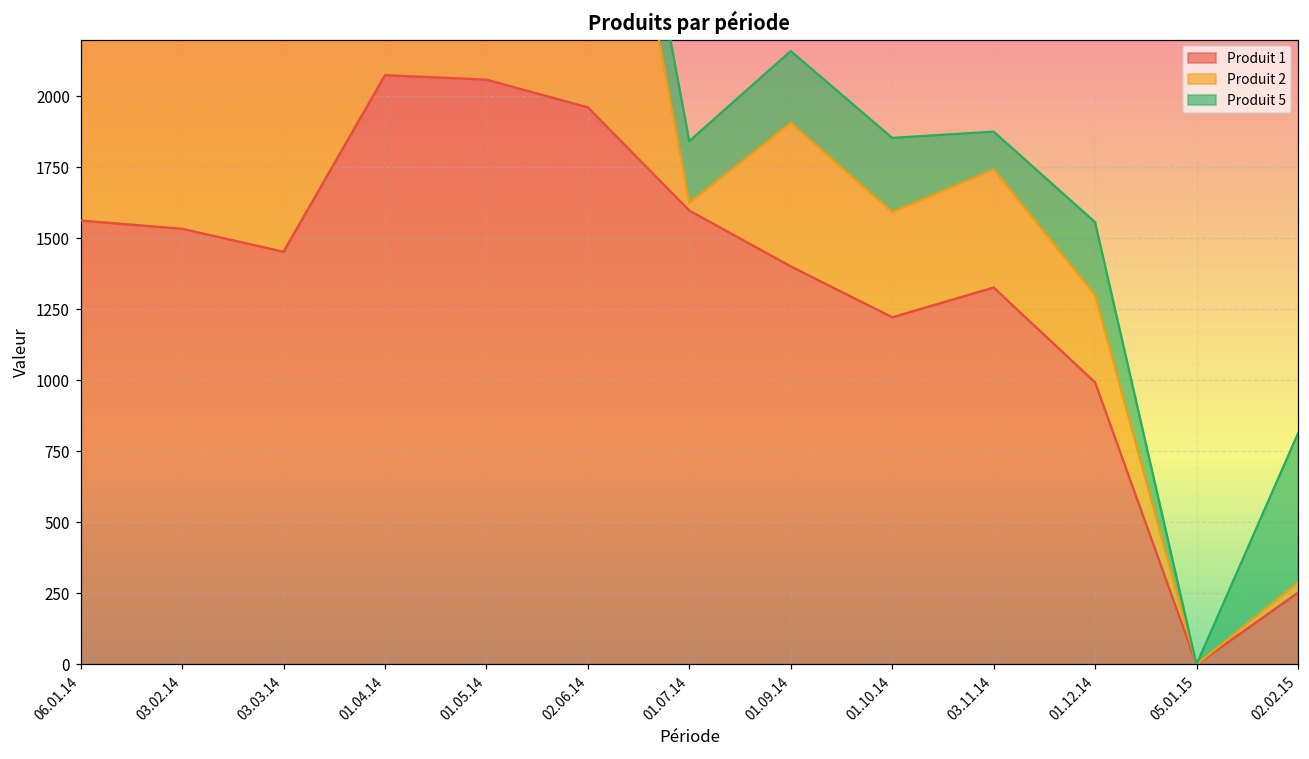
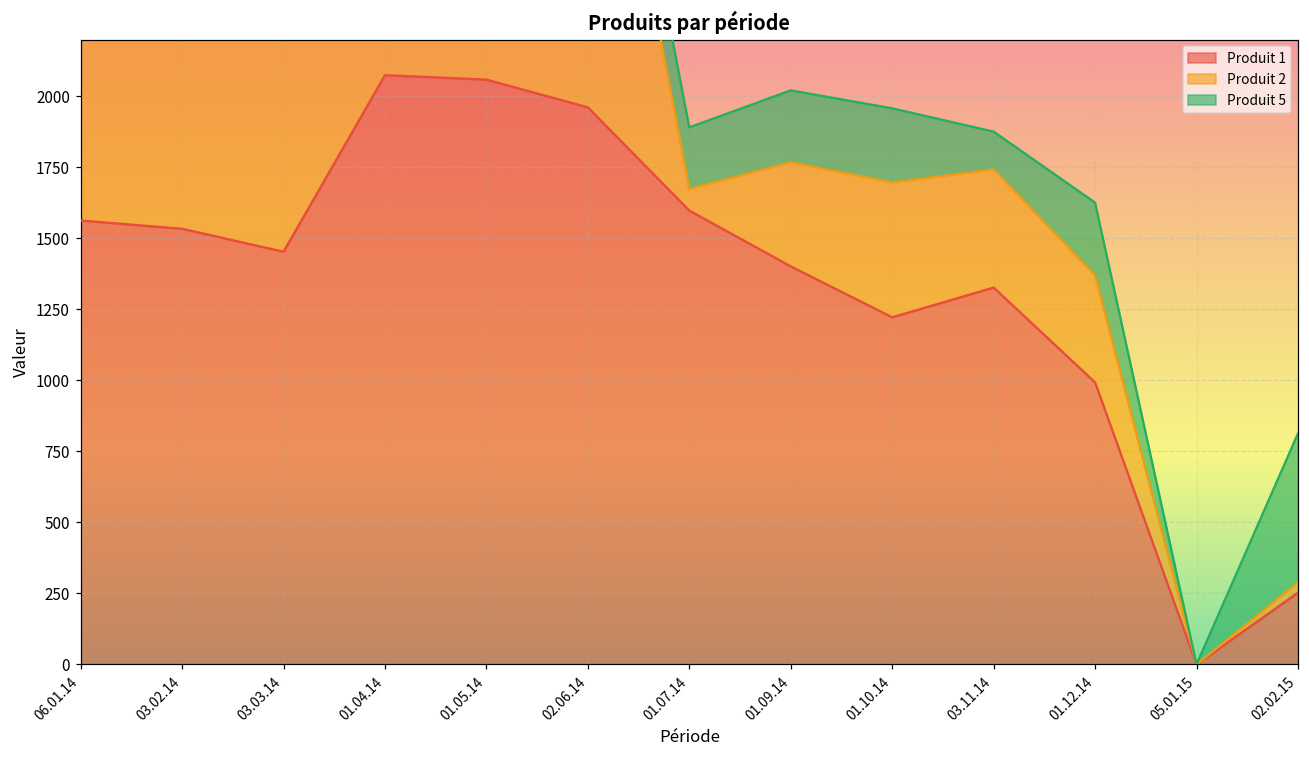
Produit 2, 01.07.14: 30 -> 80
Produit 2, 01.09.14: 500 -> 370
Produit 2, 01.10.14: 370 -> 470
Produit 2, 01.12.14: 310 -> 380
